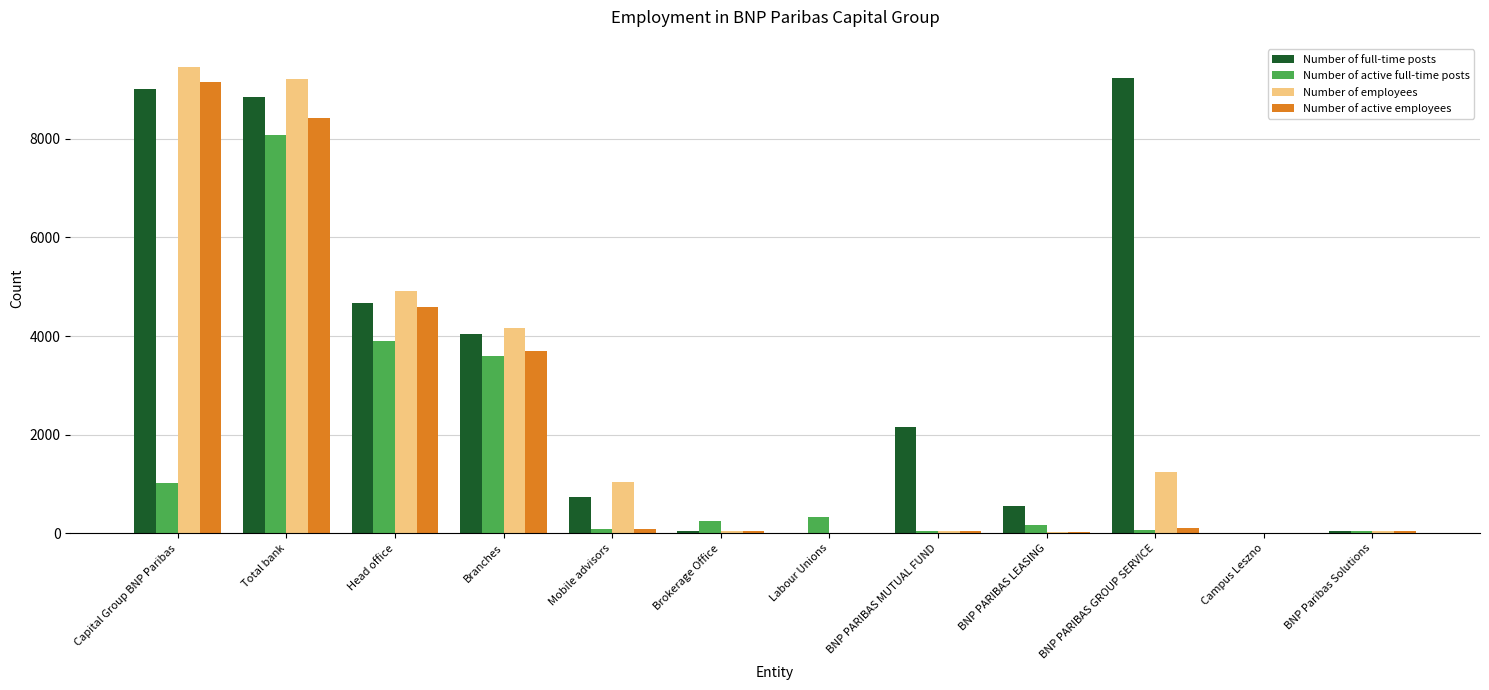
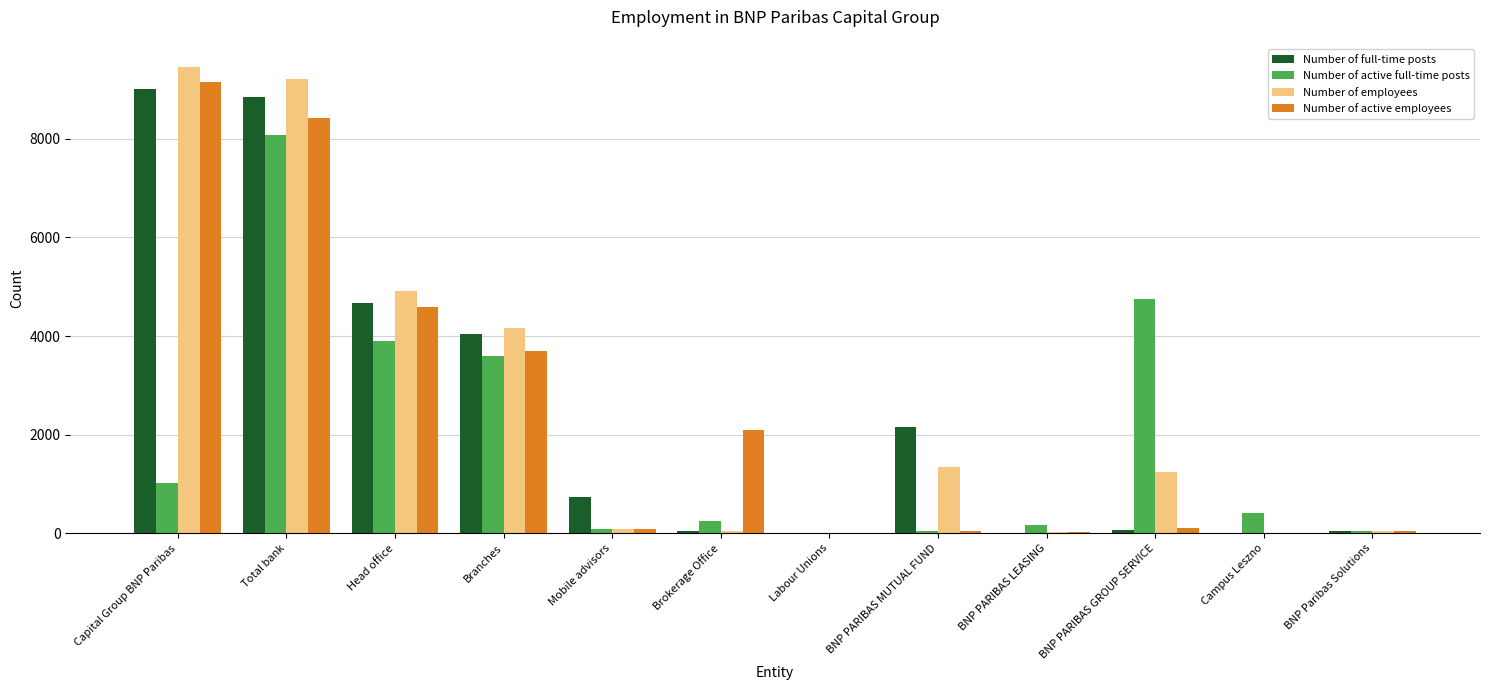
Number of employees, Mobile advisors: 1000 -> 100
Number of active employees, Brokerage Office: 0 -> 2100
Number of active full-time posts, Labour Unions: 300 -> 0
Number of employees, BNP PARIBAS MUTUAL FUND: 0 -> 1300
Number of full-time posts, BNP PARIBAS LEASING: 600 -> 0
Number of full-time posts, BNP PARIBAS GROUP SERVICE: 9200 -> 100
Number of active full-time posts, BNP PARIBAS GROUP SERVICE: 100 -> 4700
Number of active full-time posts, Campus Leszno: 0 -> 400
